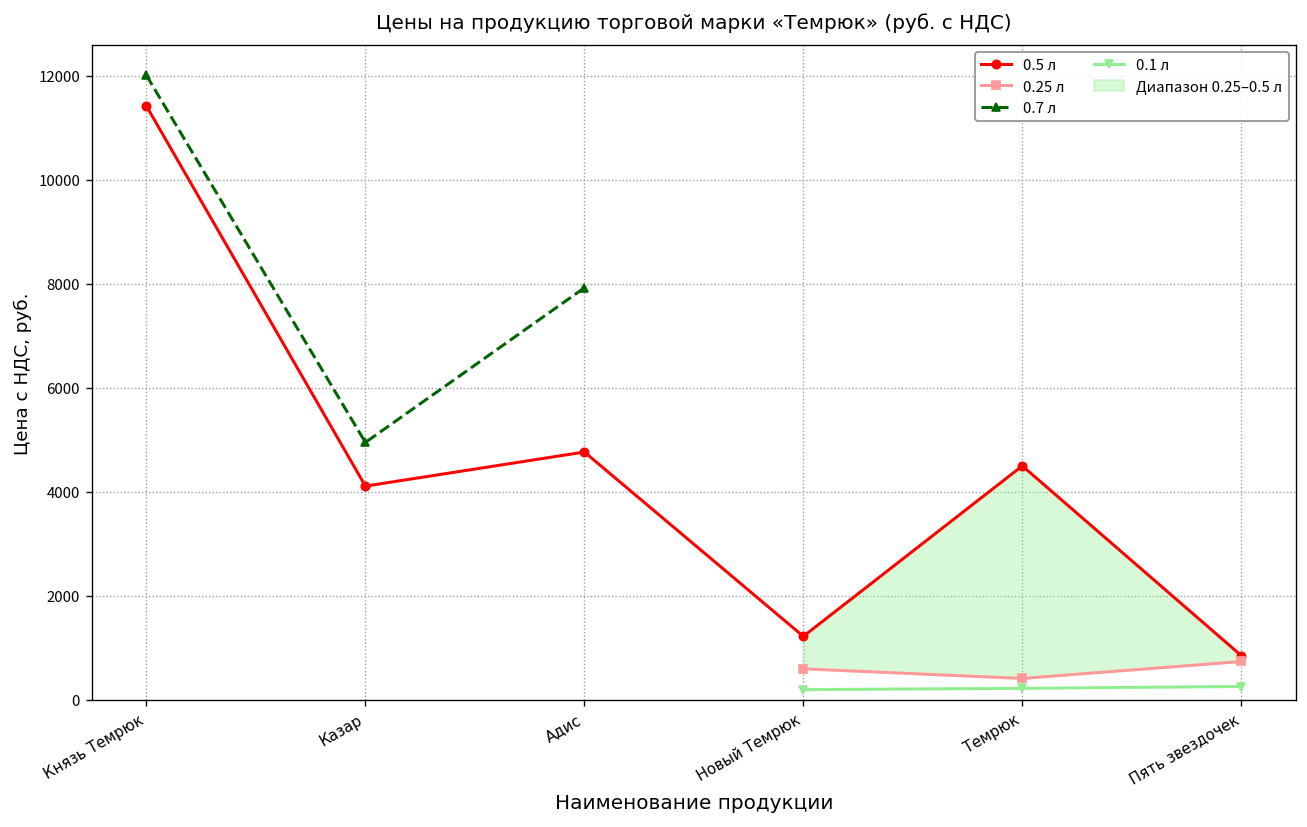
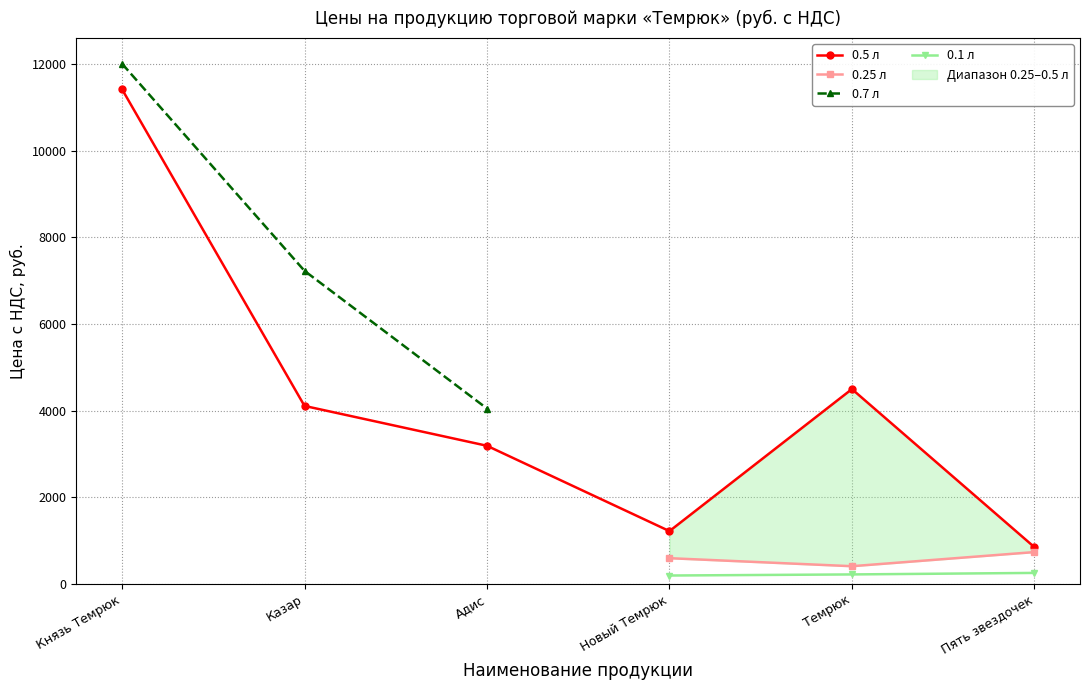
0.7 л, Казар: 5000 -> 7200
0.5 л, Адис: 4800 -> 3200
0.7 л, Адис: 7900 -> 4100
